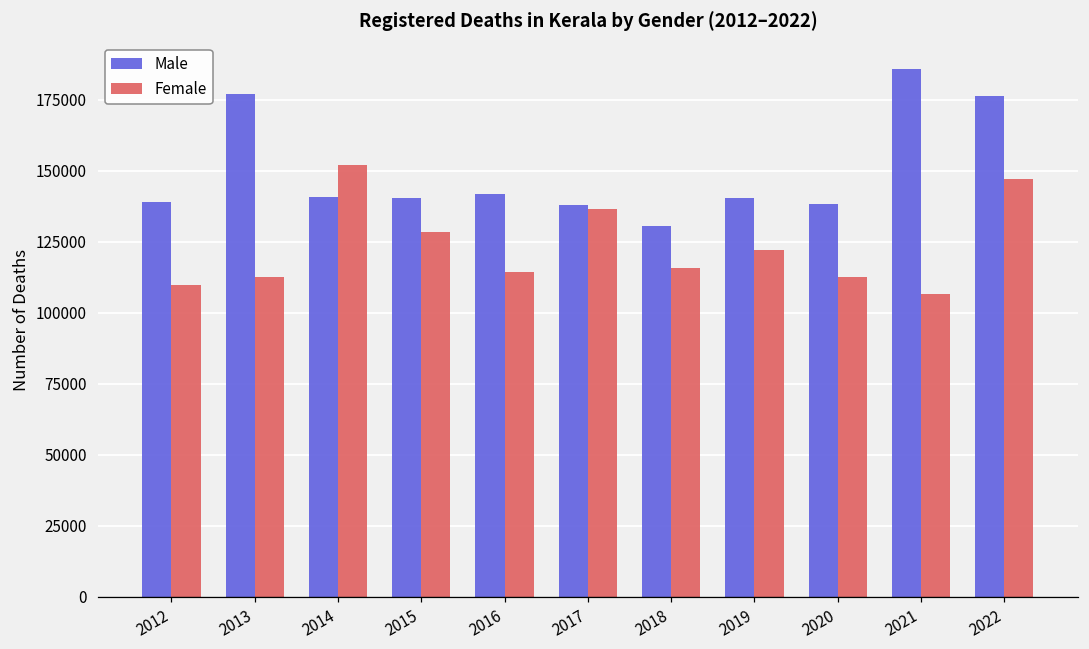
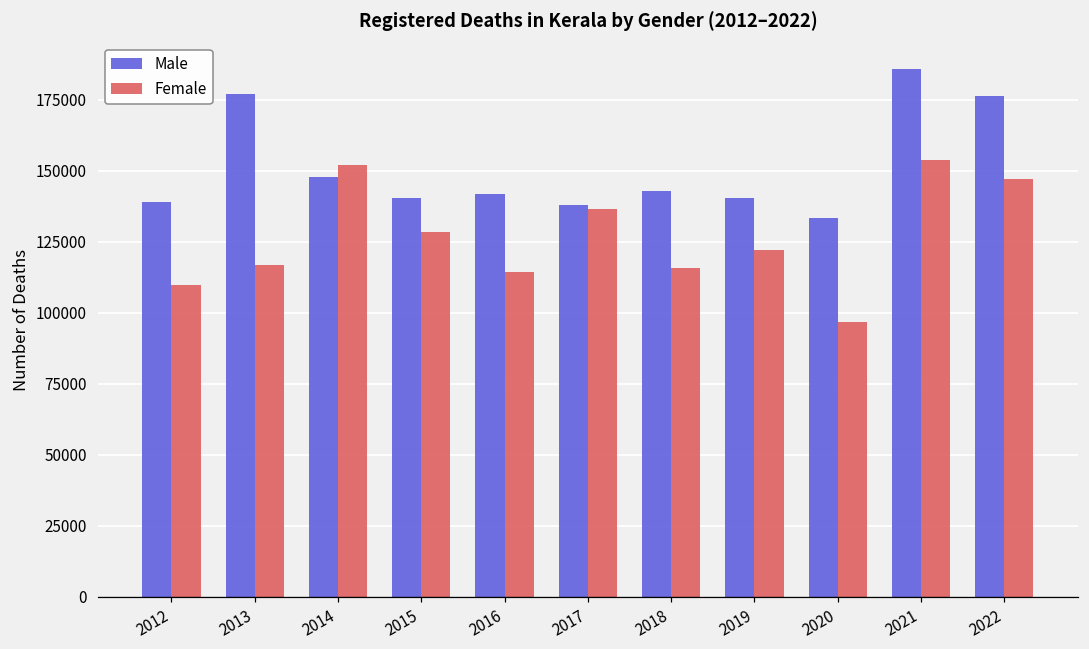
Female, 2013: 113000 -> 117000
Male, 2014: 141000 -> 148000
Male, 2018: 130000 -> 143000
Male, 2020: 138000 -> 133000
Female, 2020: 113000 -> 97000
Female, 2021: 107000 -> 154000
